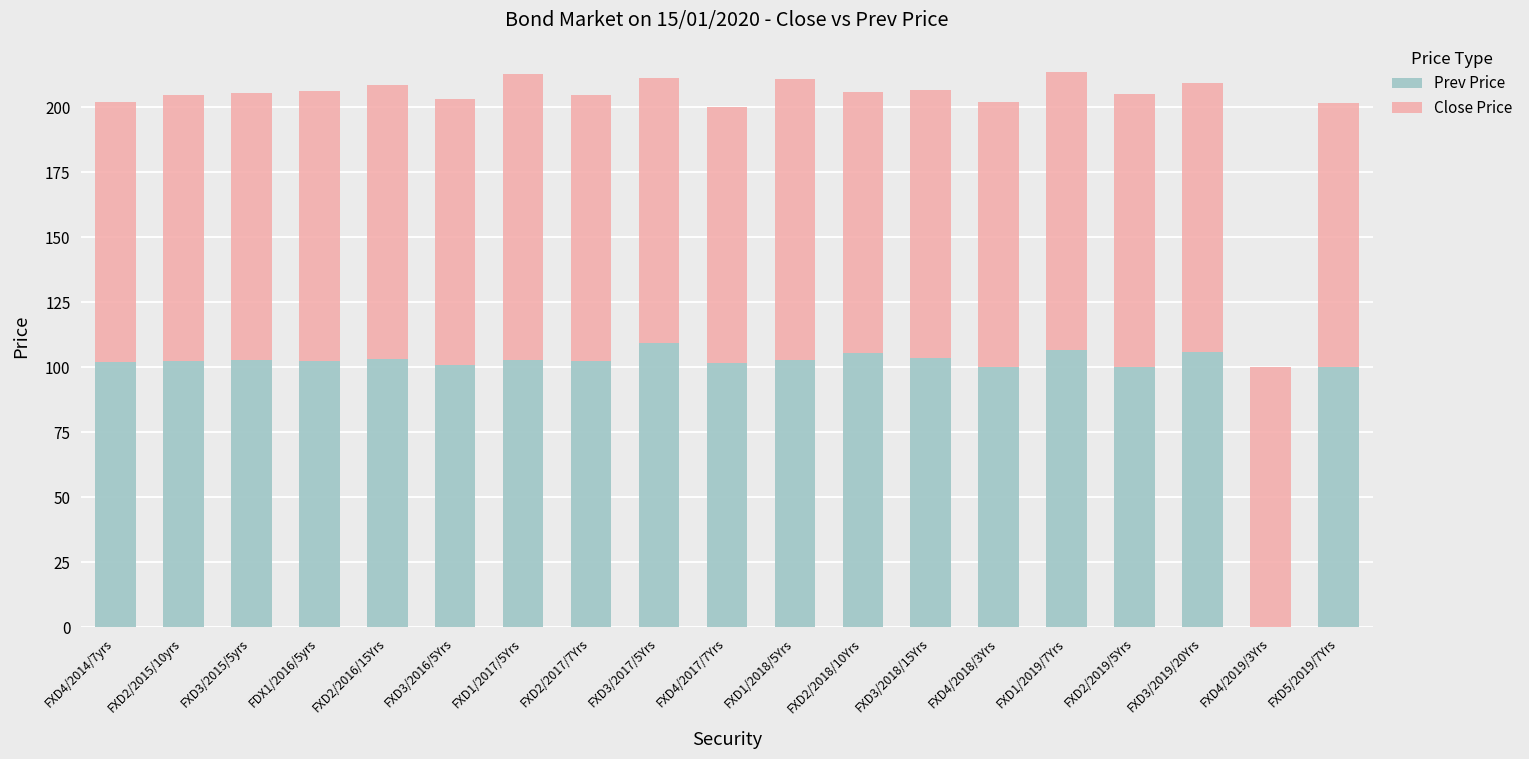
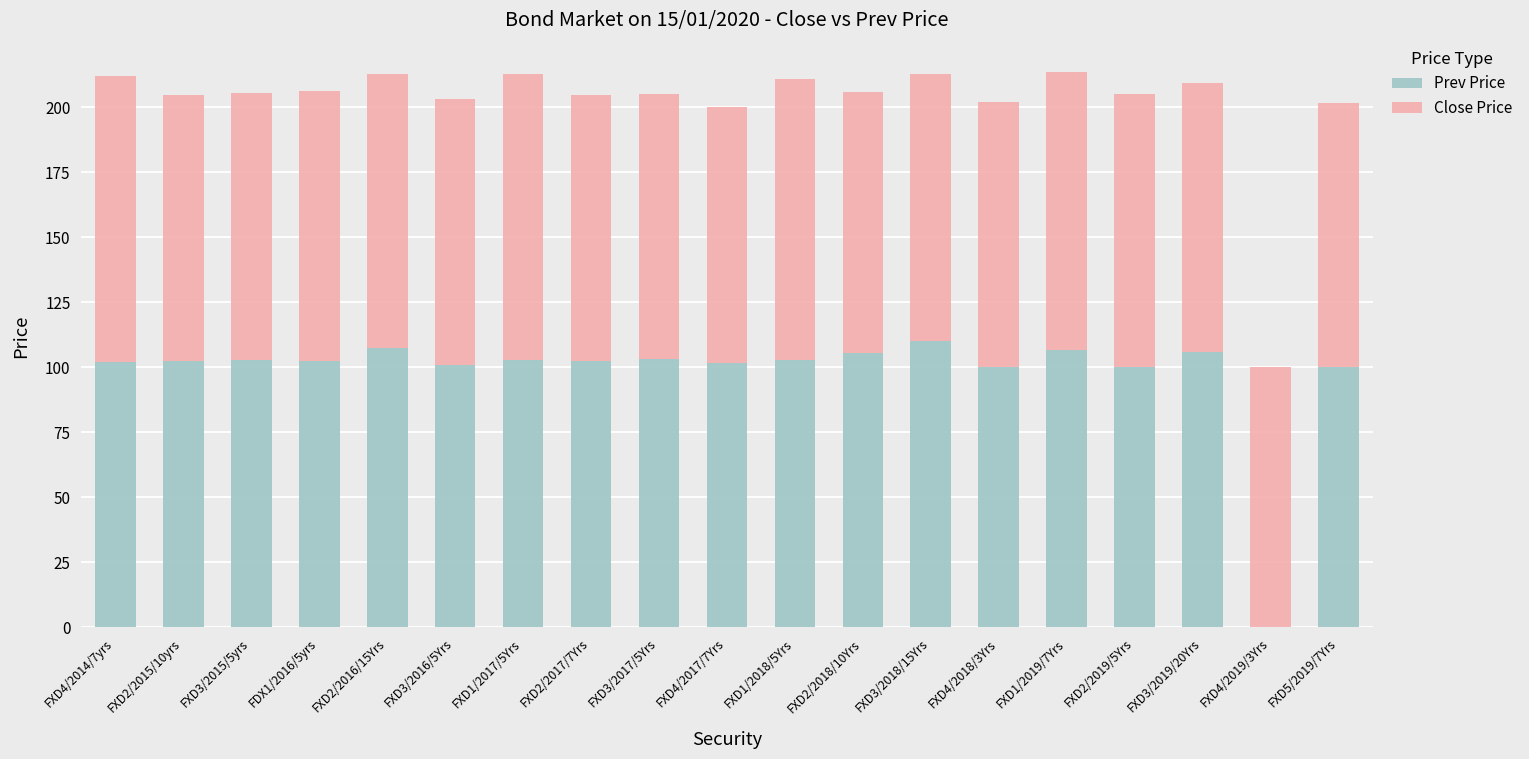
Close Price, FXD4/2014/7yrs: 100 -> 110
Prev Price, FXD2/2016/15Yrs: 103 -> 107
Prev Price, FXD3/2017/5Yrs: 109 -> 103
Prev Price, FXD3/2018/15Yrs: 104 -> 110
